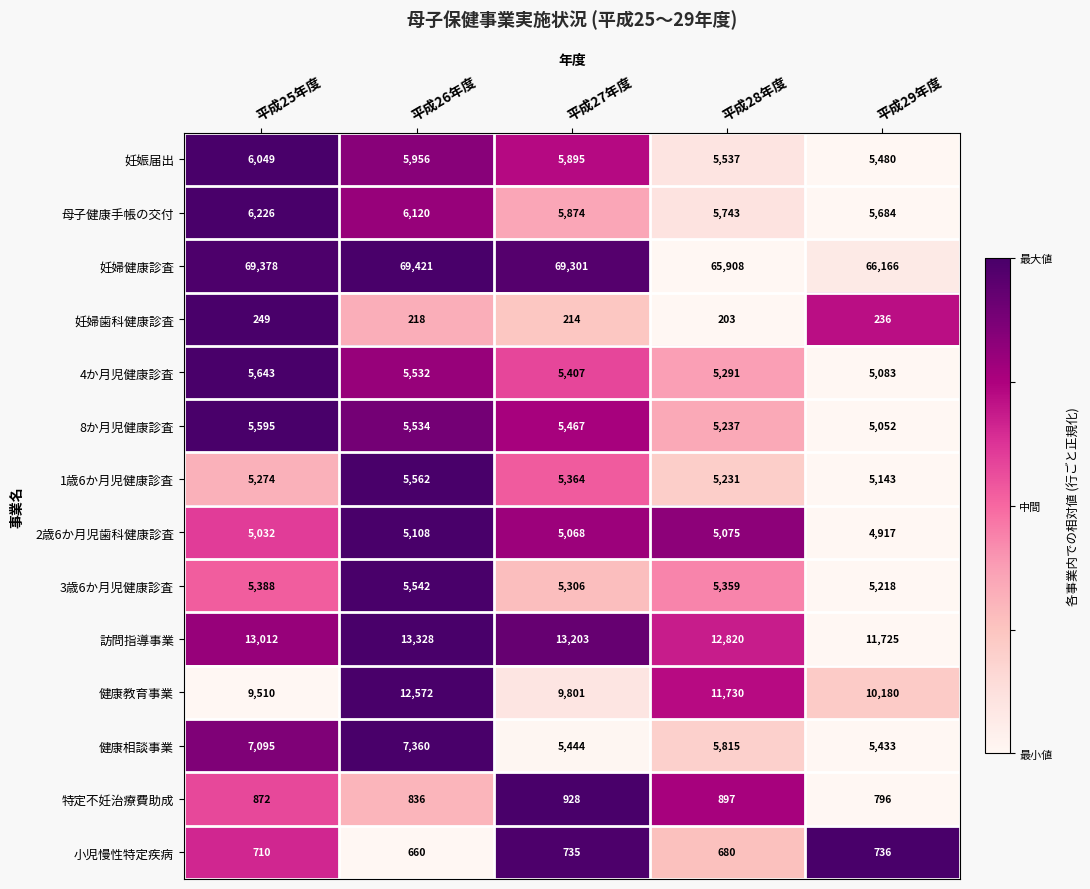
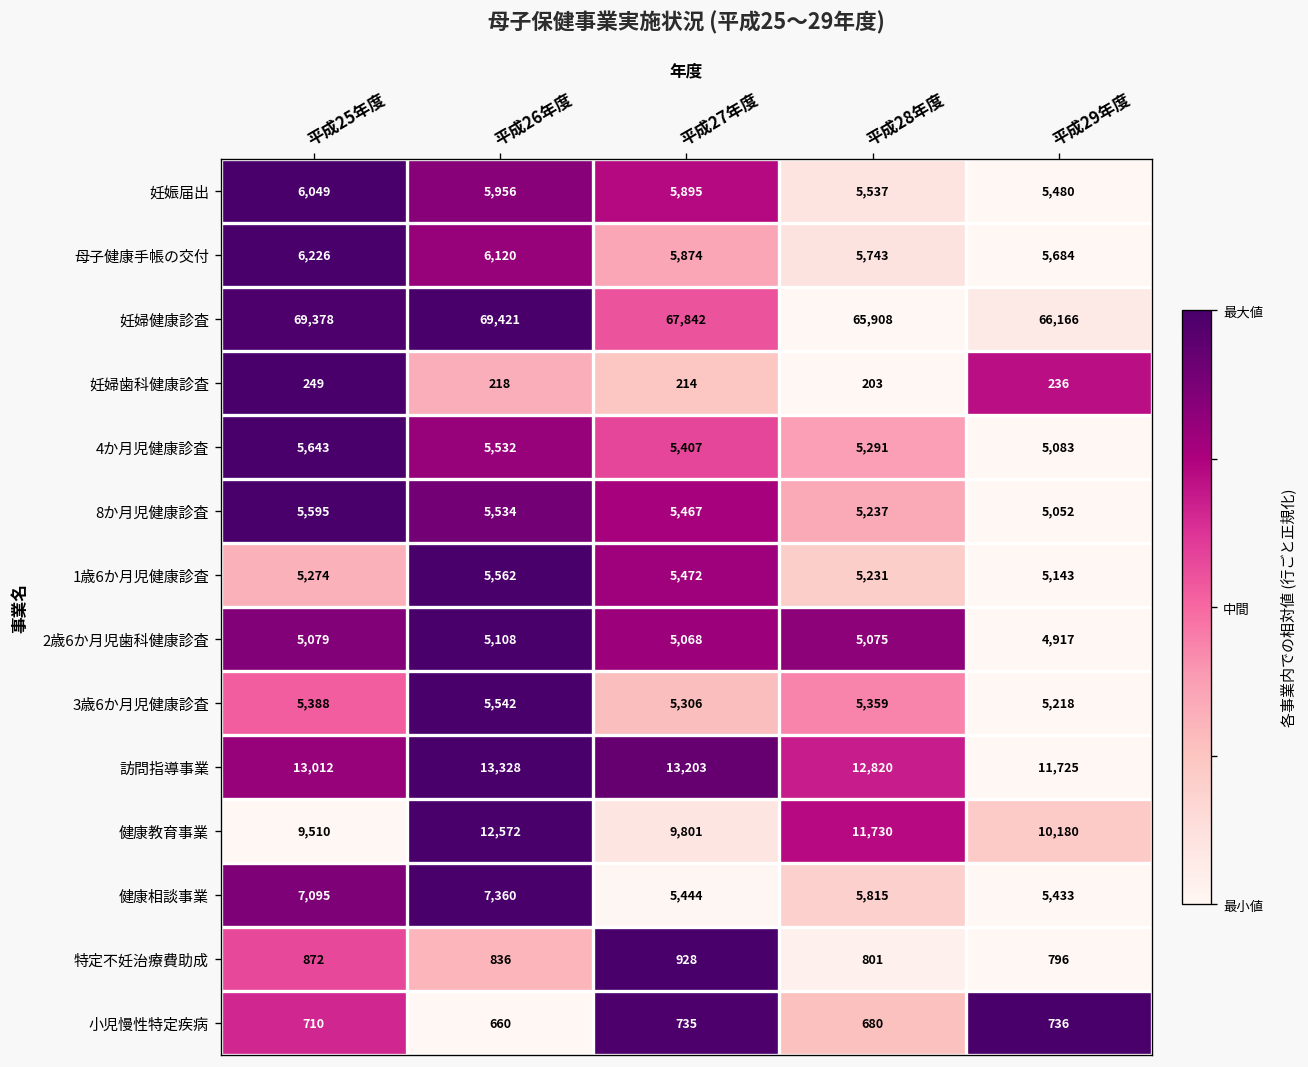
妊婦健康診査, 平成27年度: 69,301 -> 67,842
1歳6か月児健康診査, 平成27年度: 5,364 -> 5,472
2歳6か月児歯科健康診査, 平成25年度: 5,032 -> 5,079
特定不妊治療費助成, 平成28年度: 897 -> 801
